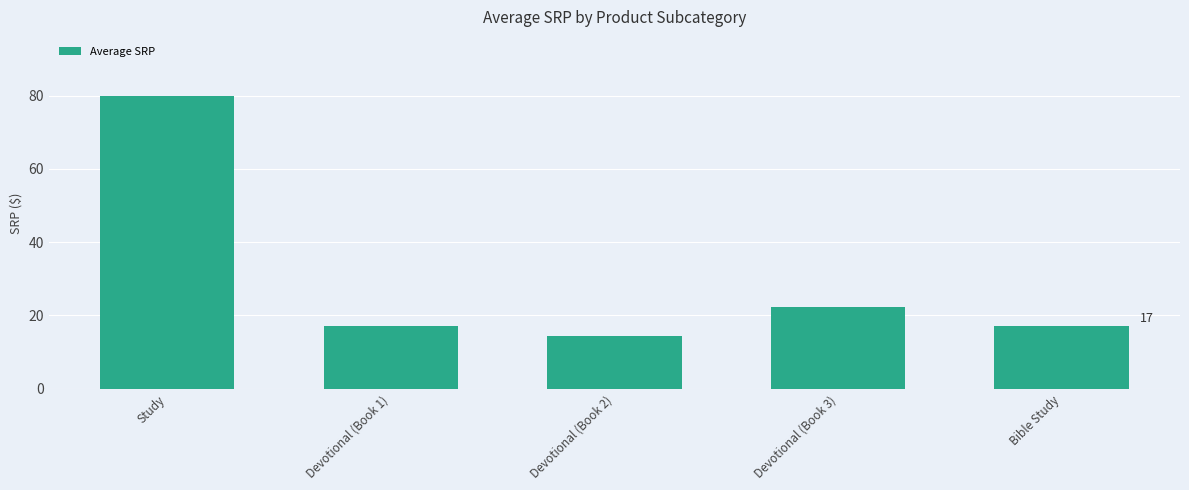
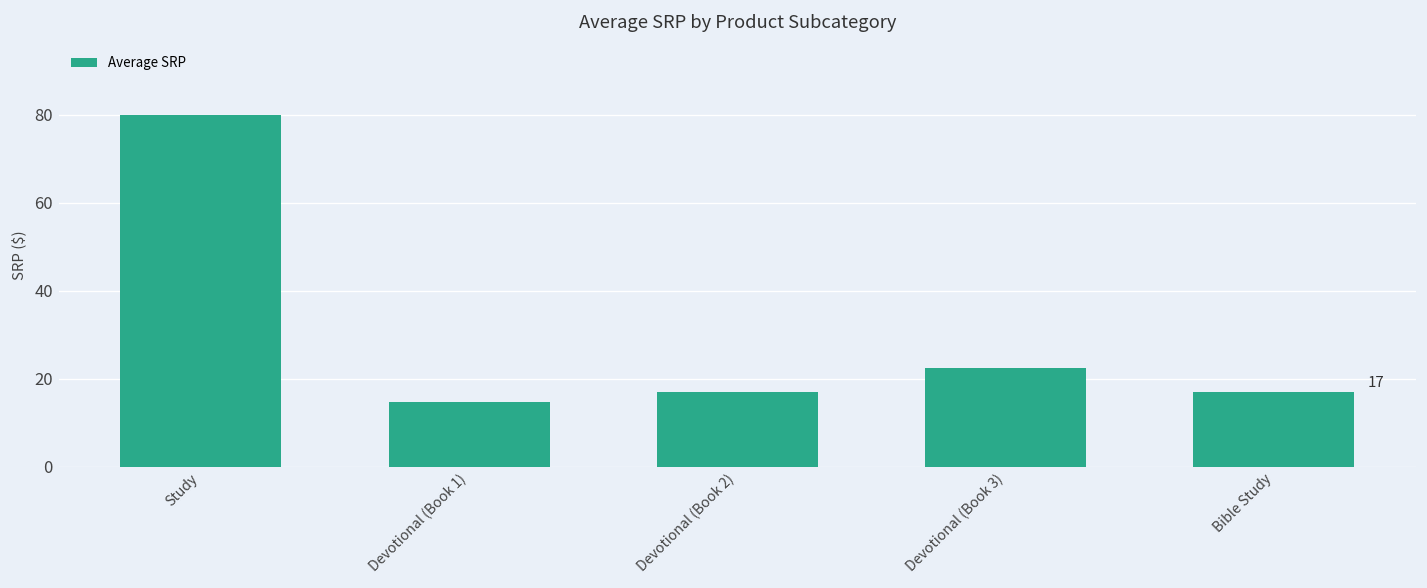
Devotional (Book 1): 17 -> 15
Devotional (Book 2): 15 -> 17
